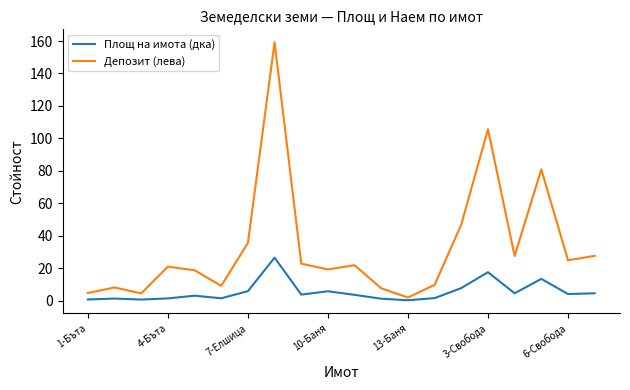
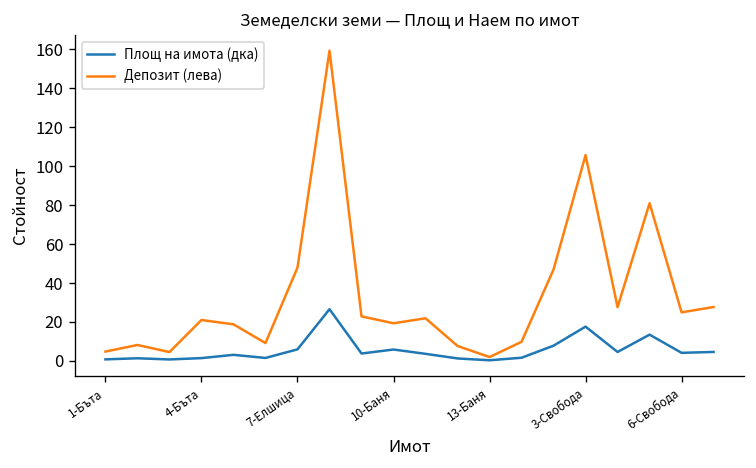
Депозит (лева), 7-Елшица: 36 -> 48
